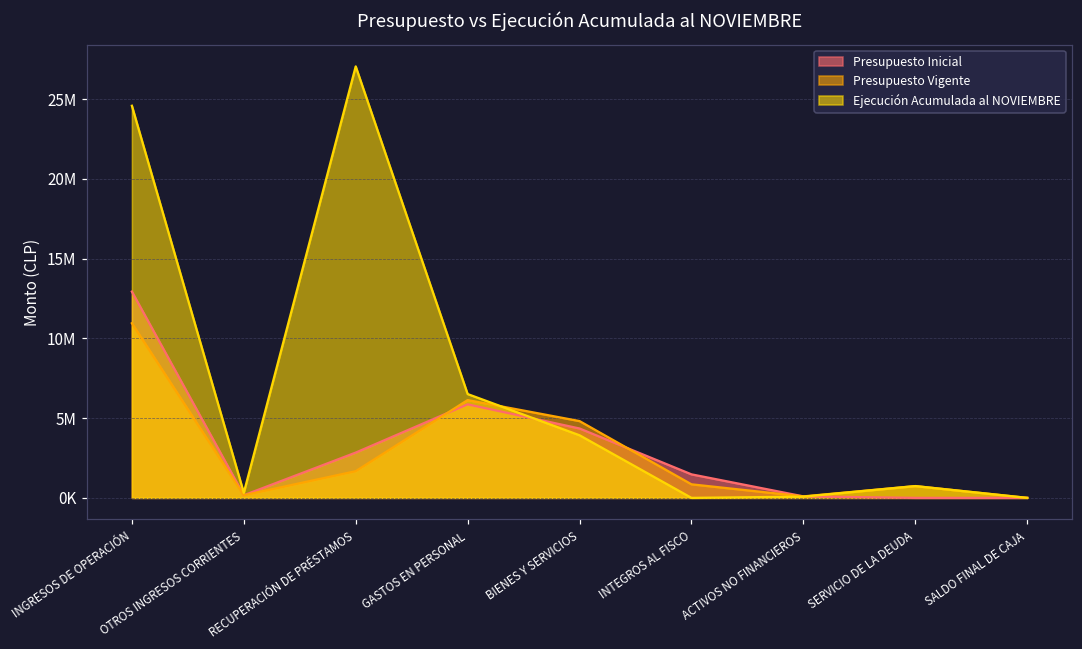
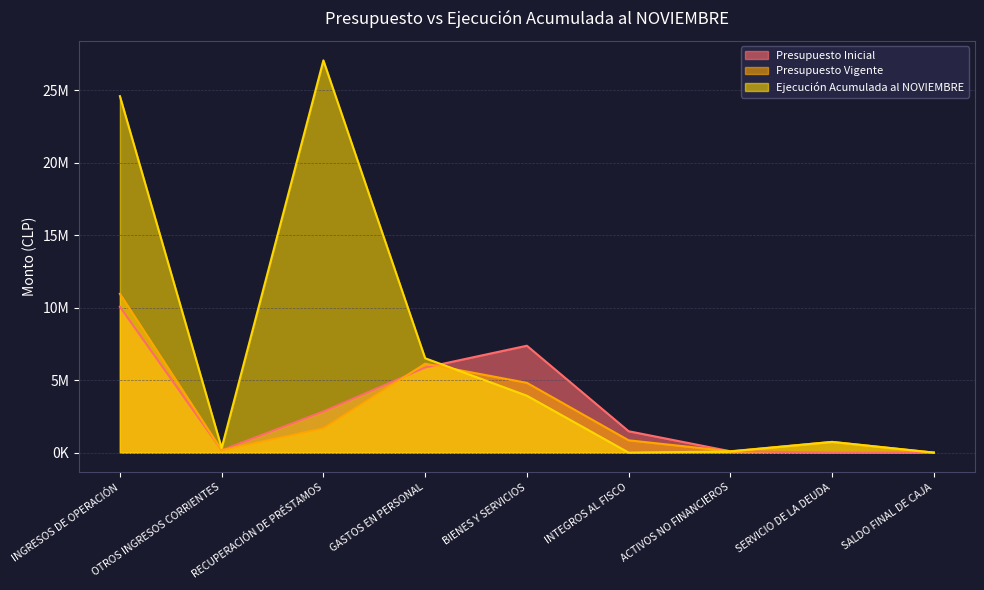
Presupuesto Inicial, INGRESOS DE OPERACIÓN: 12900000 -> 10100000
Presupuesto Inicial, BIENES Y SERVICIOS: 4300000 -> 7400000
